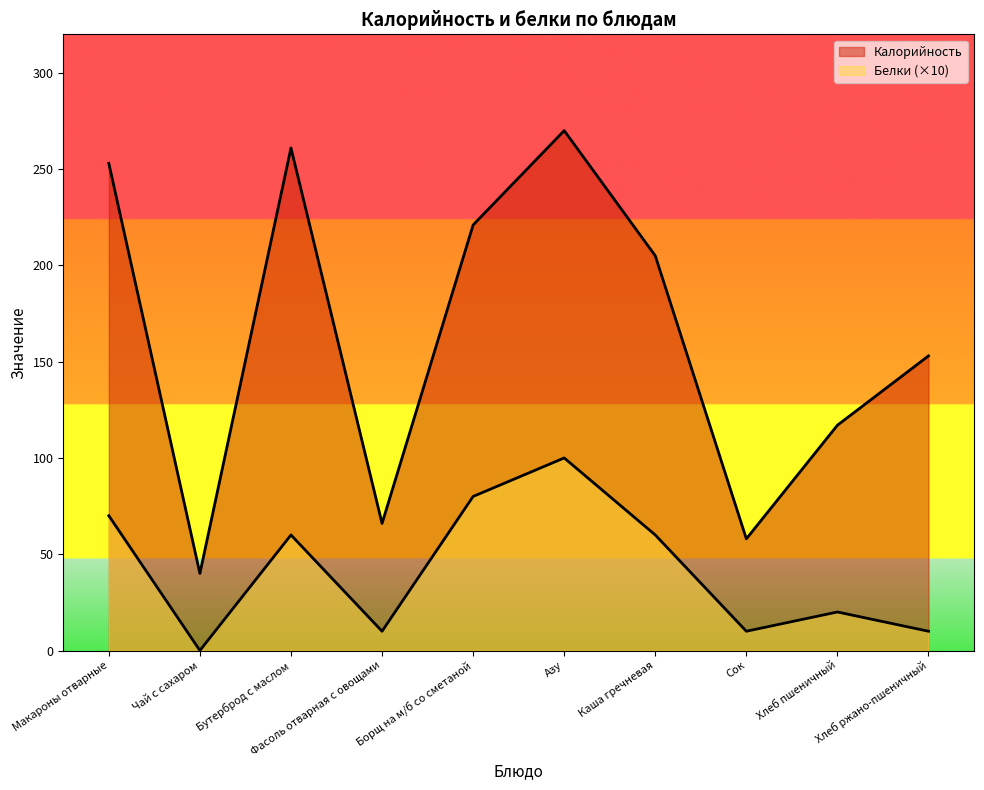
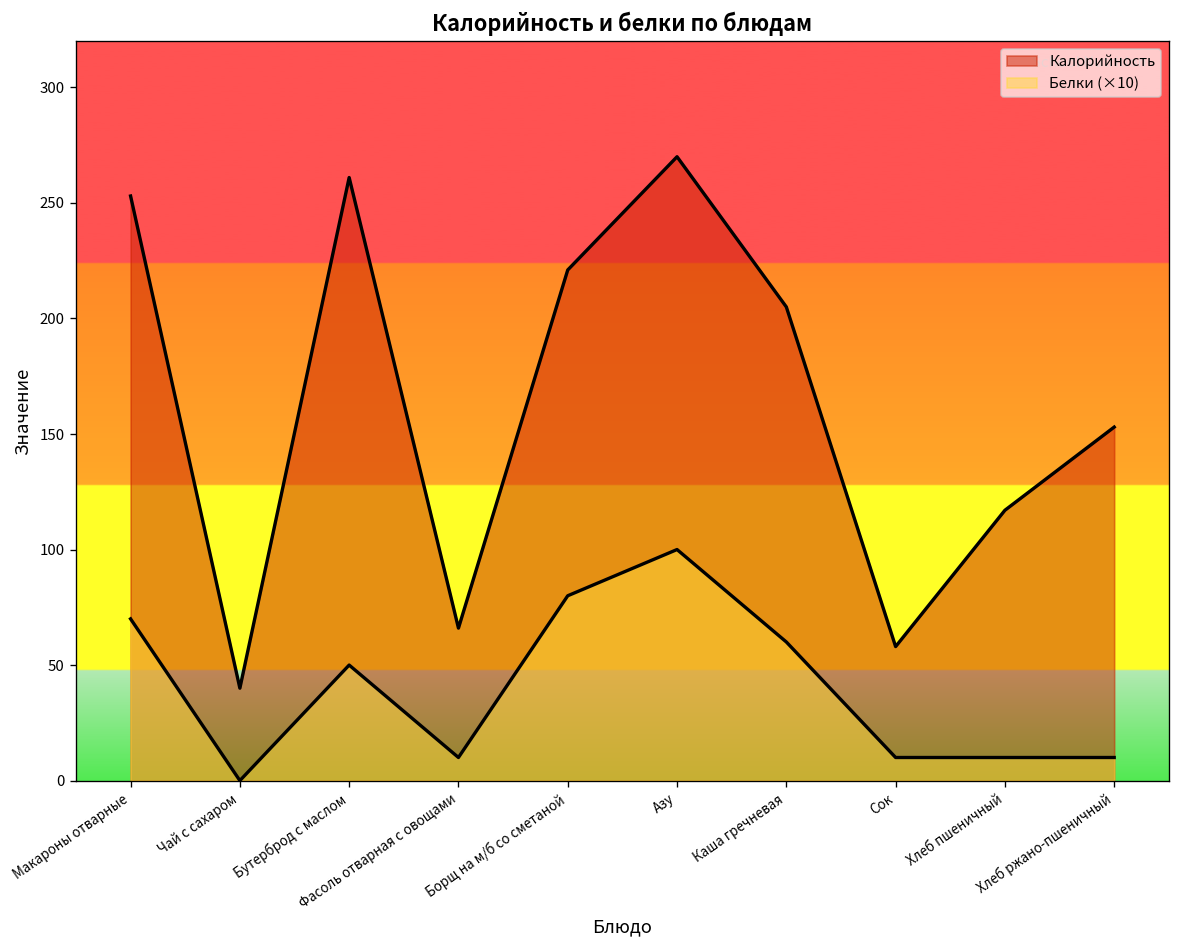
Белки (×10), Бутерброд с маслом: 60 -> 50
Белки (×10), Хлеб пшеничный: 20 -> 10
